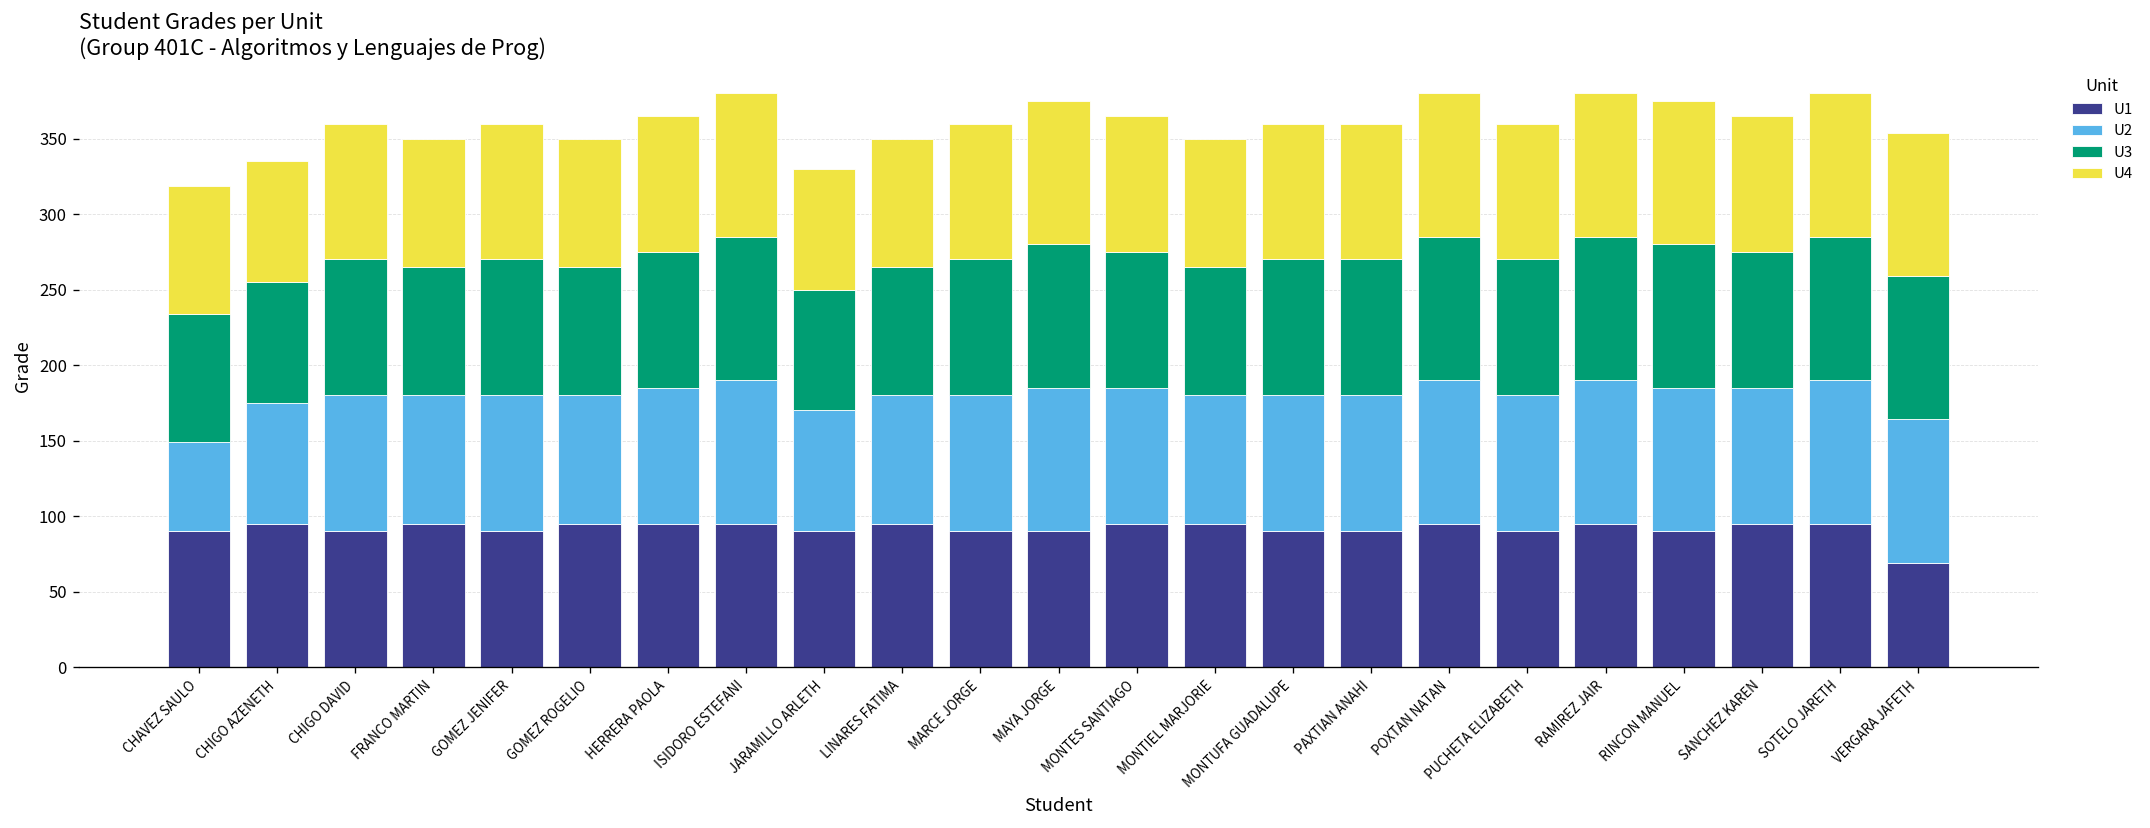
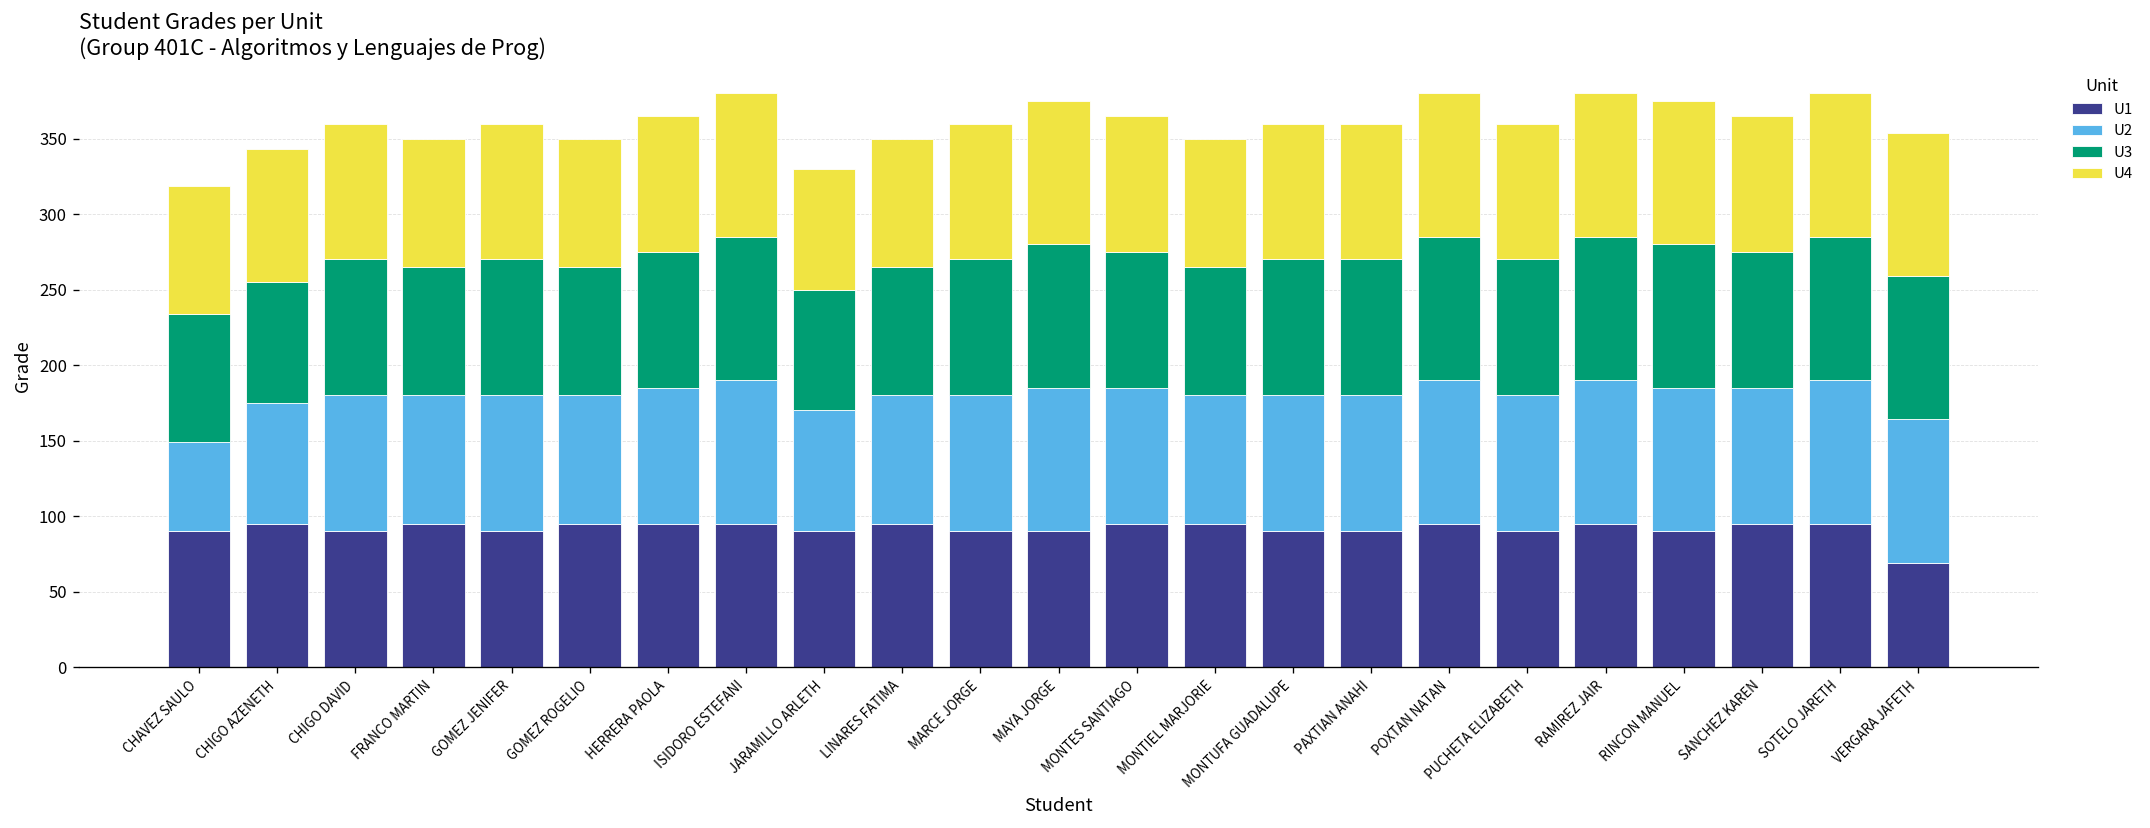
U4, CHIGO AZENETH: 80 -> 88
